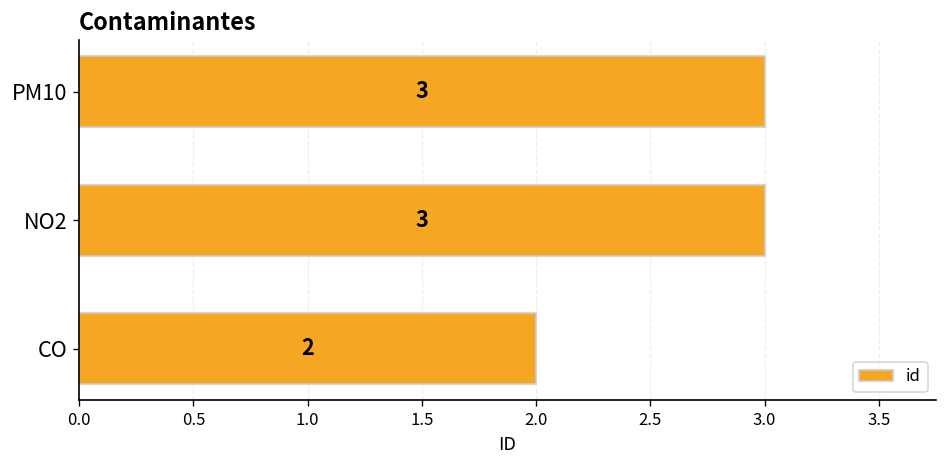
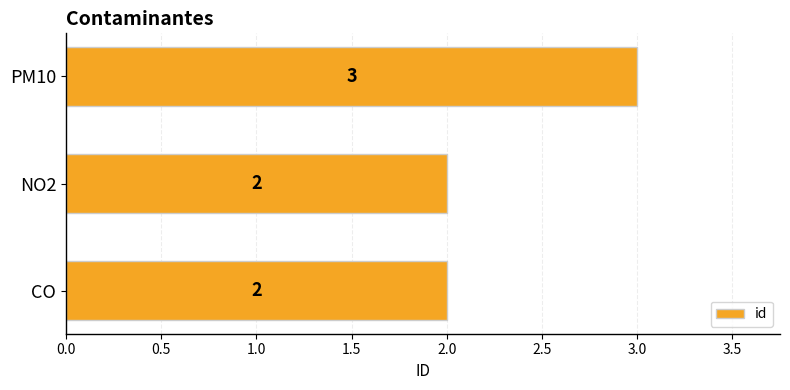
NO2: 3 -> 2
